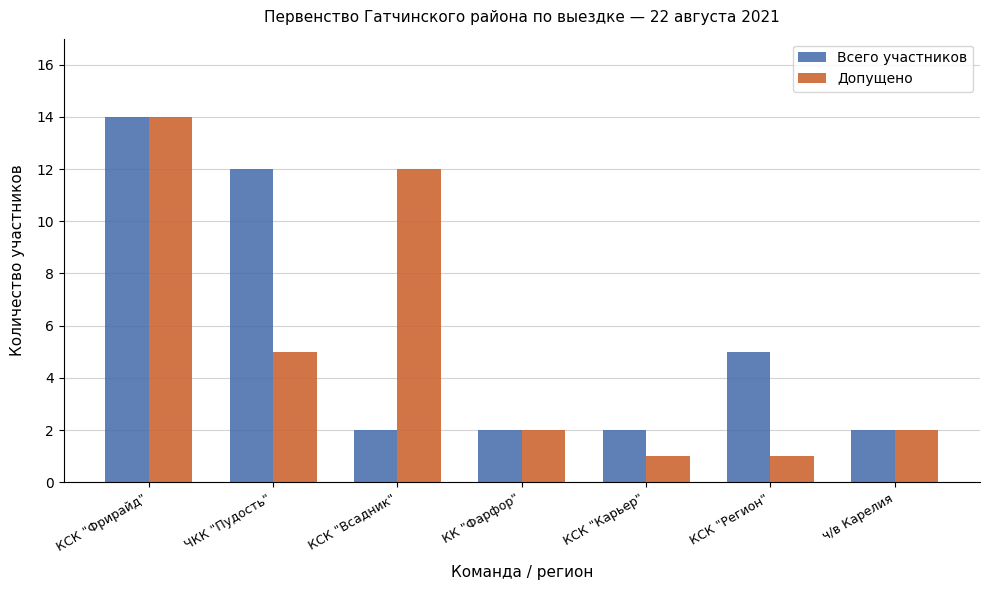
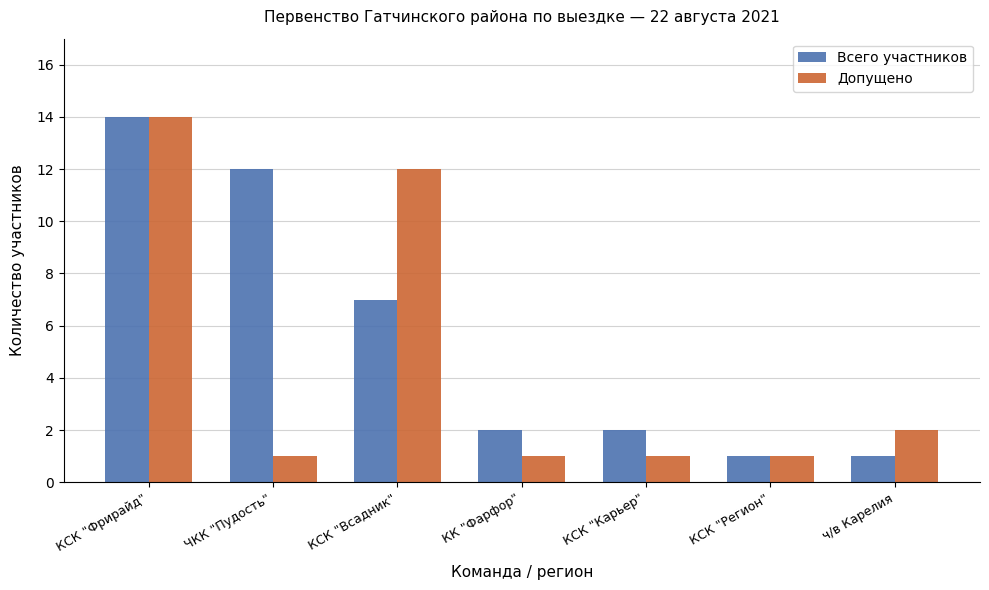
Допущено, ЧКК "Пудость": 5 -> 1
Всего участников, КСК "Всадник": 2 -> 7
Допущено, КК "Фарфор": 2 -> 1
Всего участников, КСК "Регион": 5 -> 1
Всего участников, ч/в Карелия: 2 -> 1
